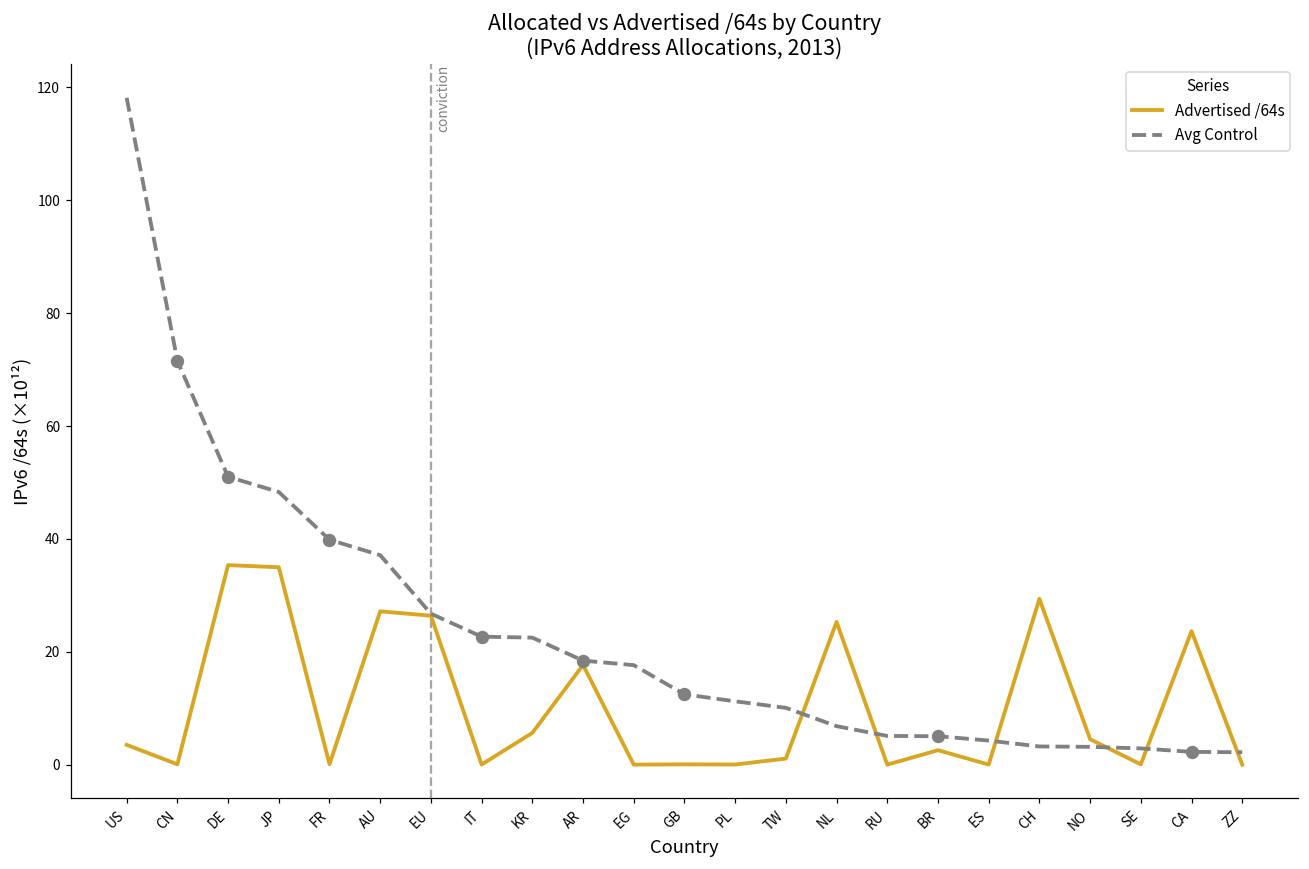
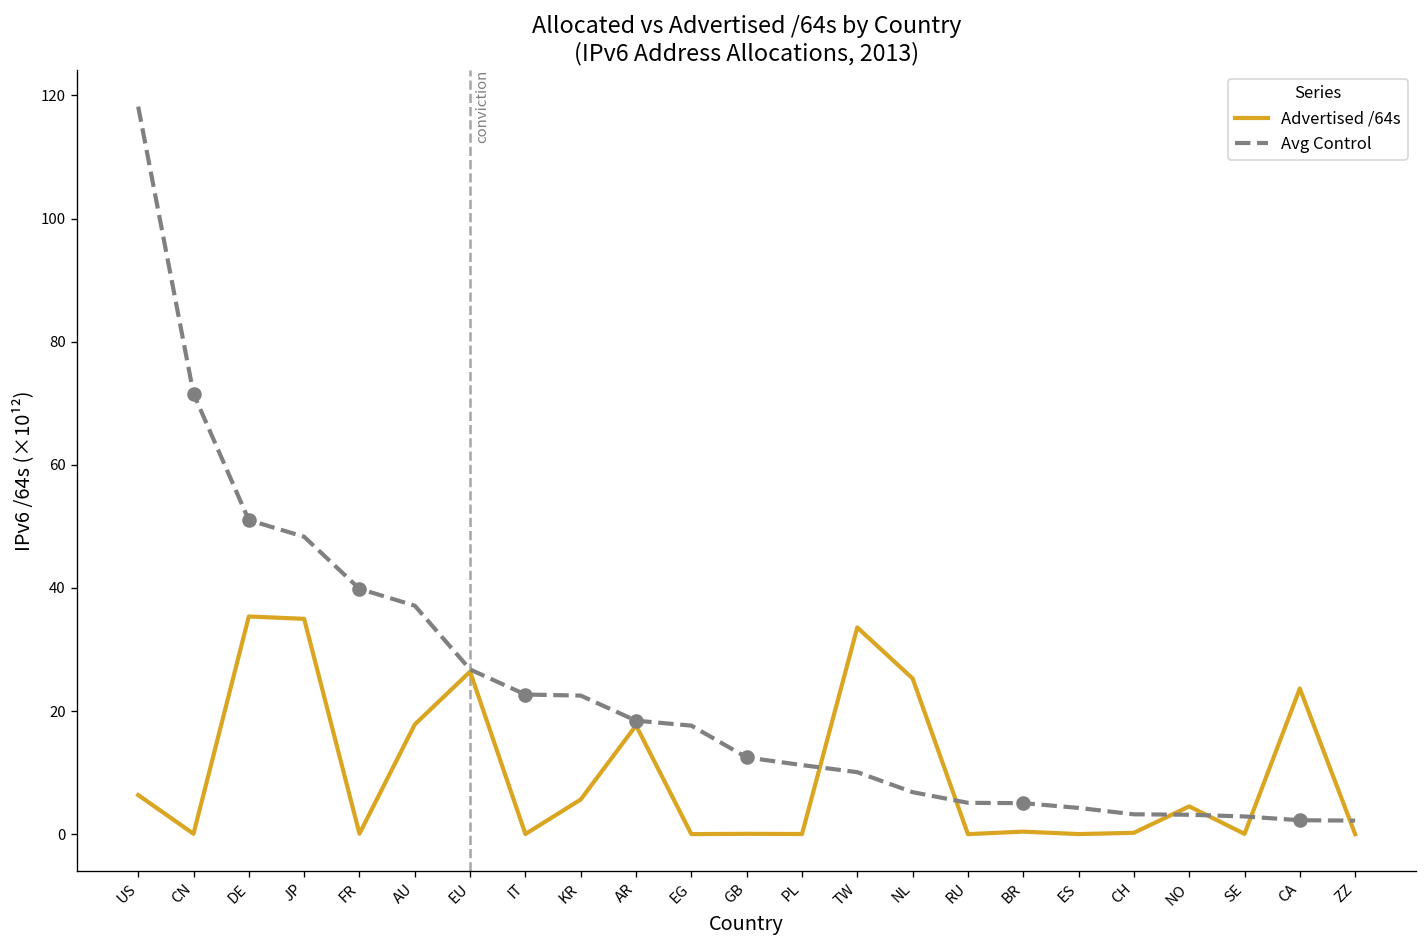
Advertised /64s, US: 4 -> 6
Advertised /64s, AU: 27 -> 18
Advertised /64s, TW: 1 -> 34
Advertised /64s, BR: 3 -> 0
Advertised /64s, CH: 29 -> 0
